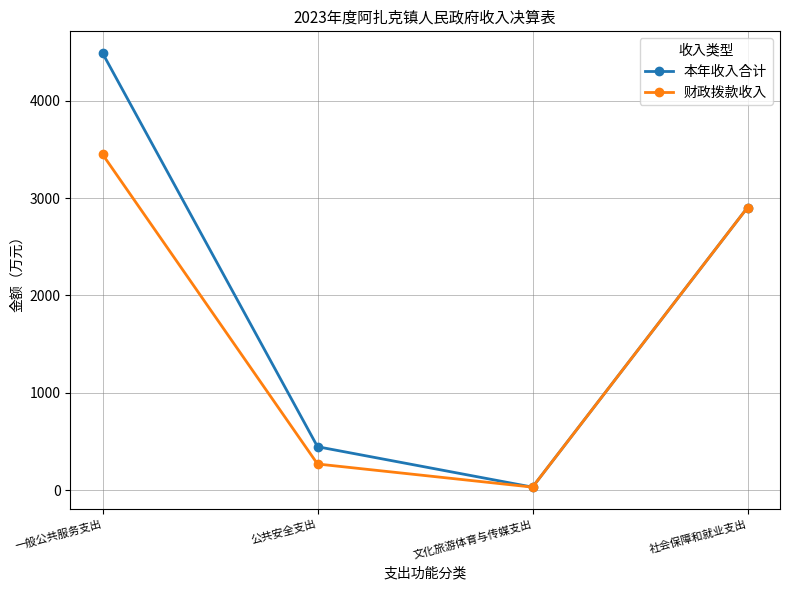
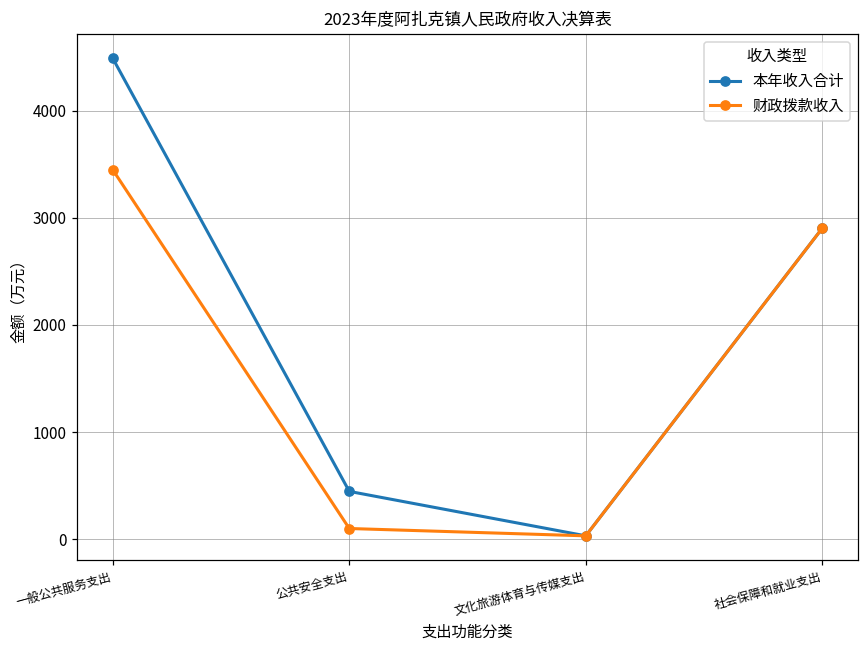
财政拨款收入, 公共安全支出: 300 -> 100
